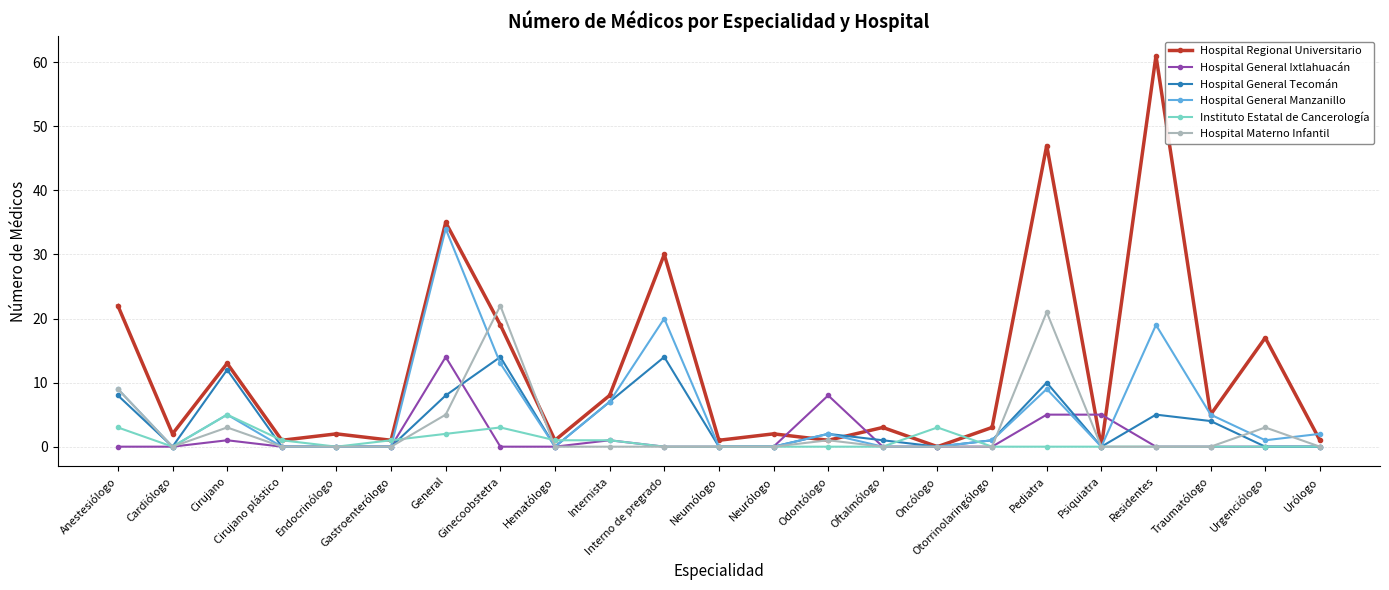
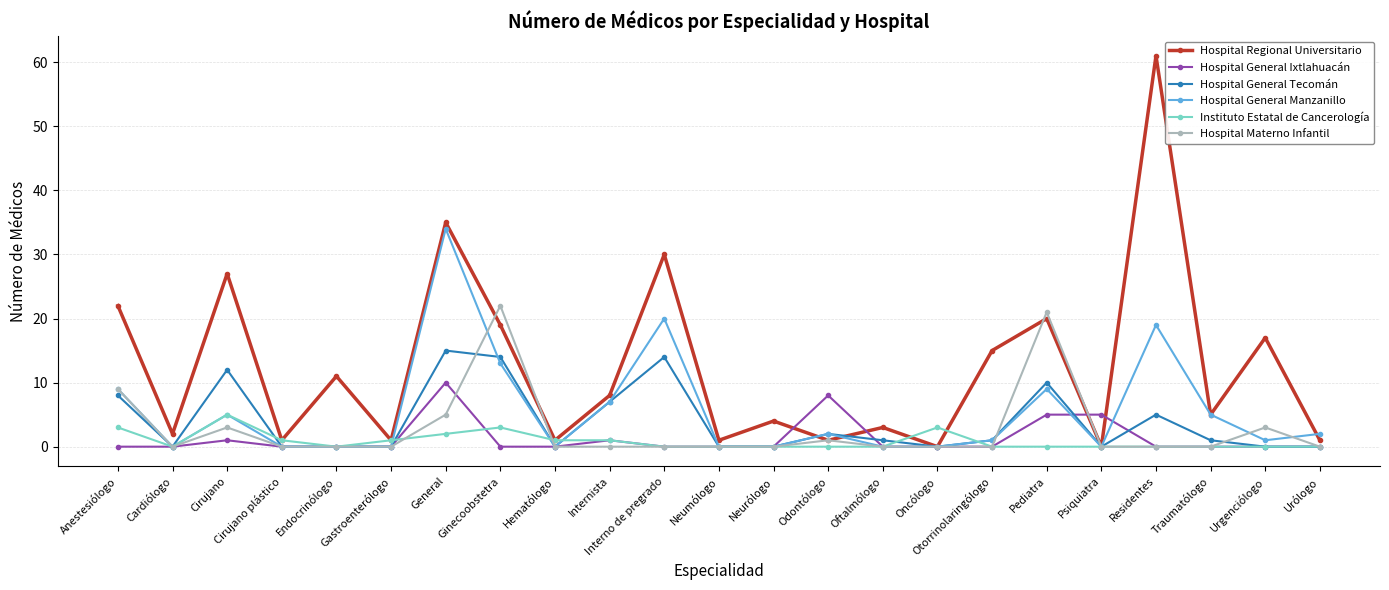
Hospital Regional Universitario, Cirujano: 13 -> 27
Hospital Regional Universitario, Endocrinólogo: 2 -> 11
Hospital General Ixtlahuacán, General: 14 -> 10
Hospital General Tecomán, General: 8 -> 15
Hospital Regional Universitario, Neurólogo: 2 -> 4
Hospital Regional Universitario, Otorrinolaringólogo: 3 -> 15
Hospital Regional Universitario, Pediatra: 47 -> 20
Hospital General Tecomán, Traumatólogo: 4 -> 1
